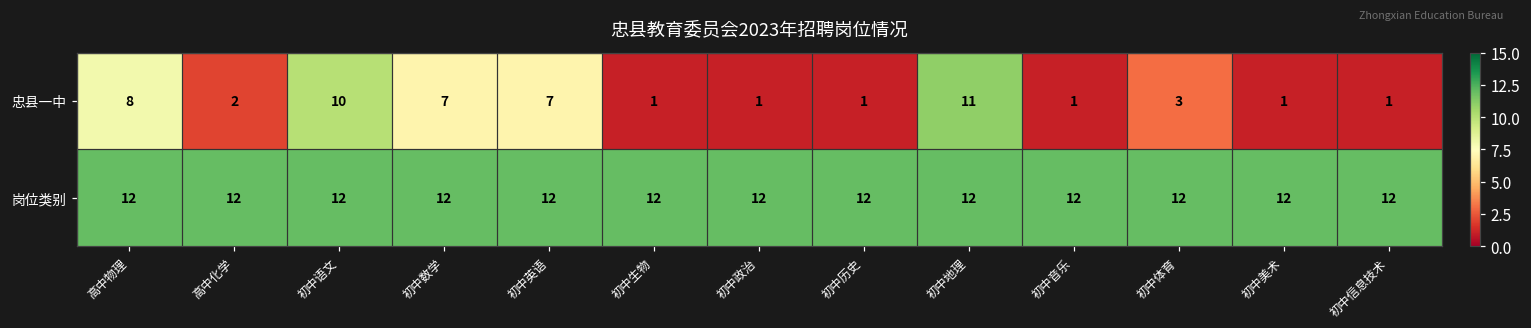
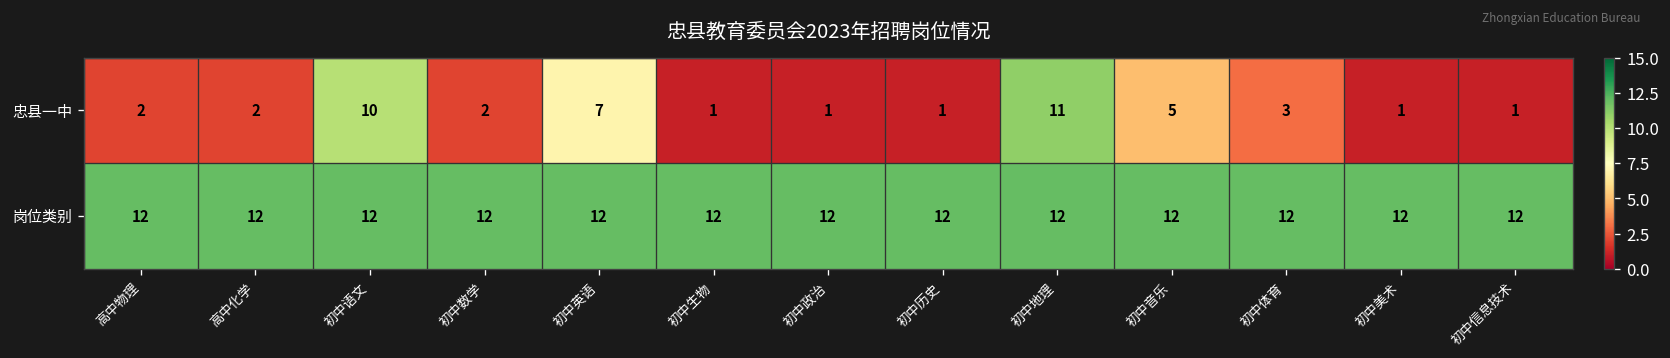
忠县一中, 高中物理: 8 -> 2
忠县一中, 初中数学: 7 -> 2
忠县一中, 初中音乐: 1 -> 5
